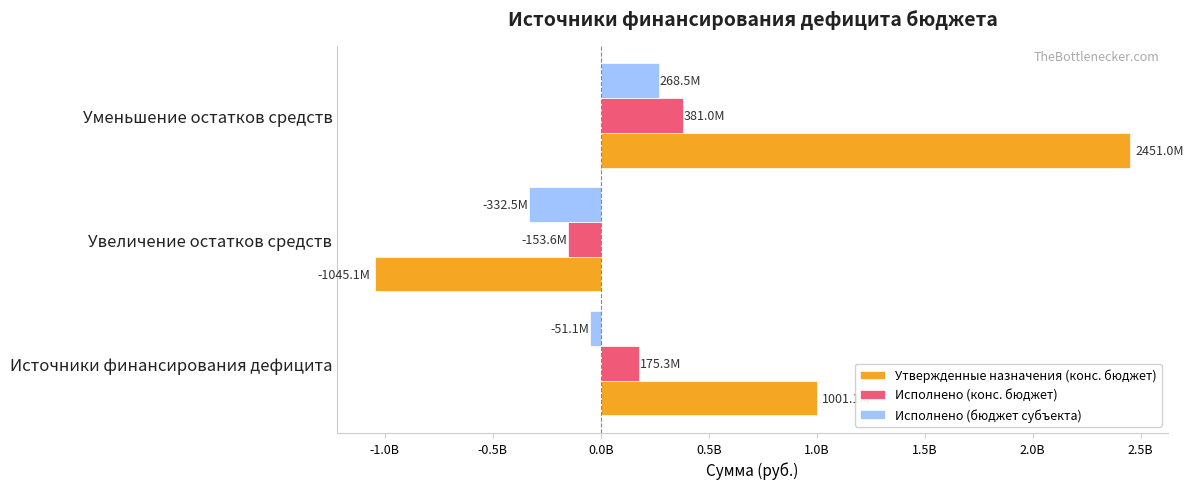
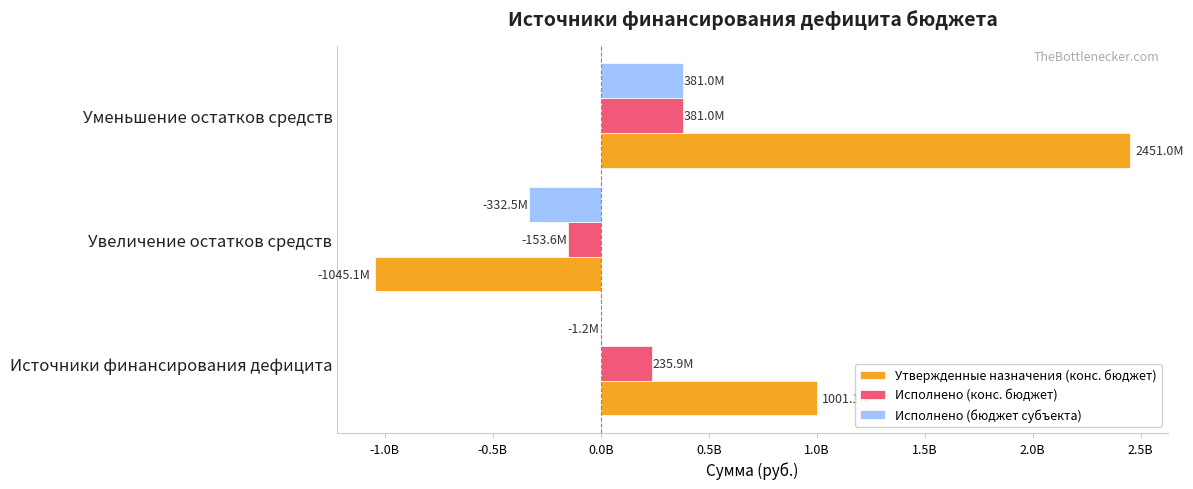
Исполнено (бюджет субъекта), Уменьшение остатков средств: 268.5M -> 381.0M
Исполнено (бюджет субъекта), Источники финансирования дефицита: -51.1M -> -1.2M
Исполнено (конс. бюджет), Источники финансирования дефицита: 175.3M -> 235.9M
